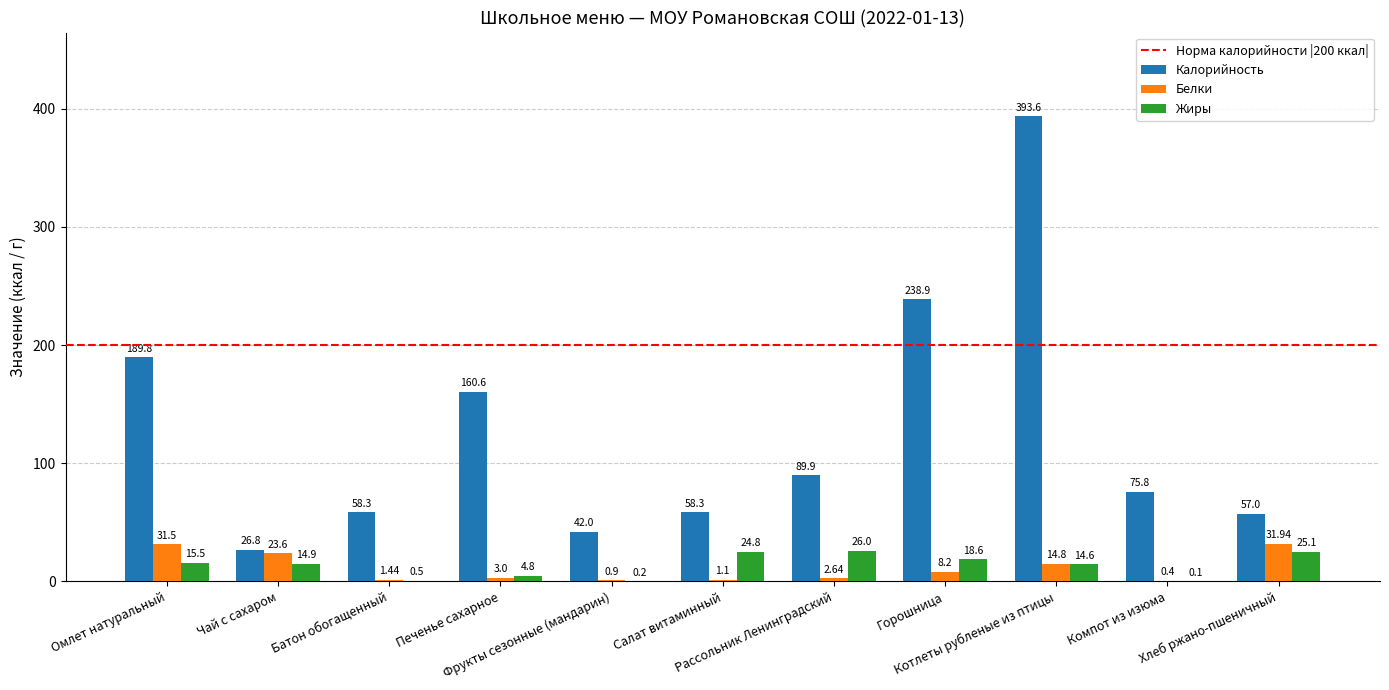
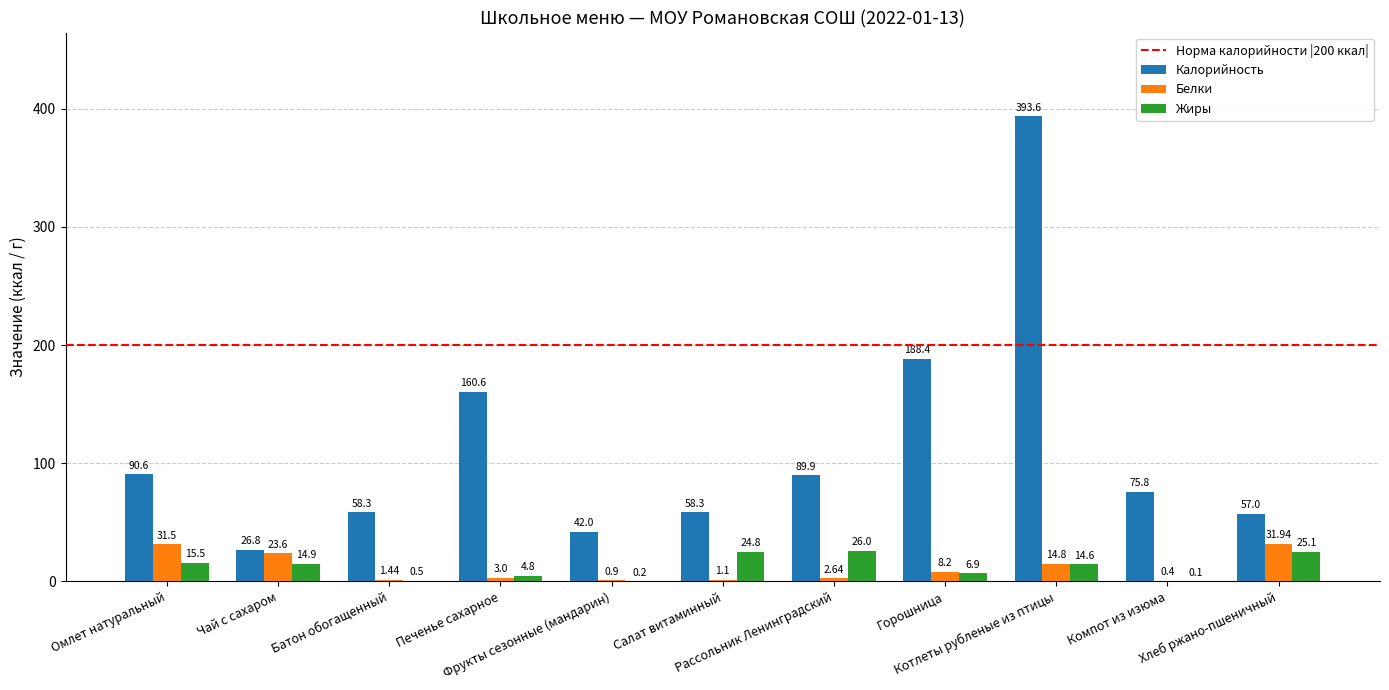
Калорийность, Омлет натуральный: 189.8 -> 90.6
Калорийность, Горошница: 238.9 -> 188.4
Жиры, Горошница: 18.6 -> 6.9
